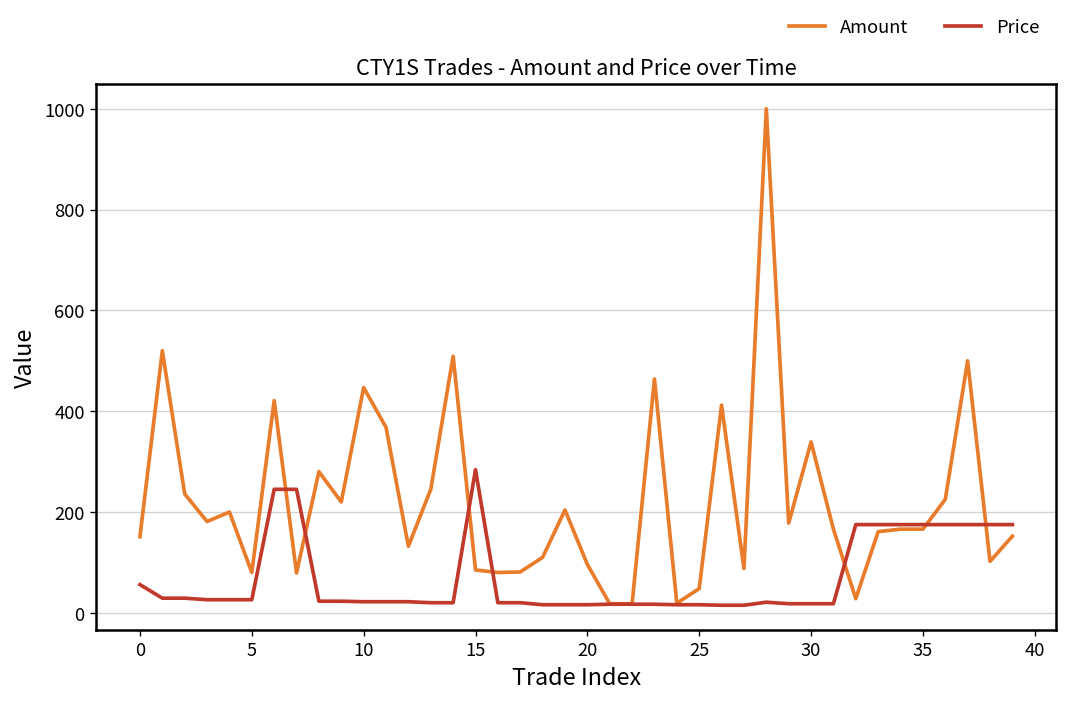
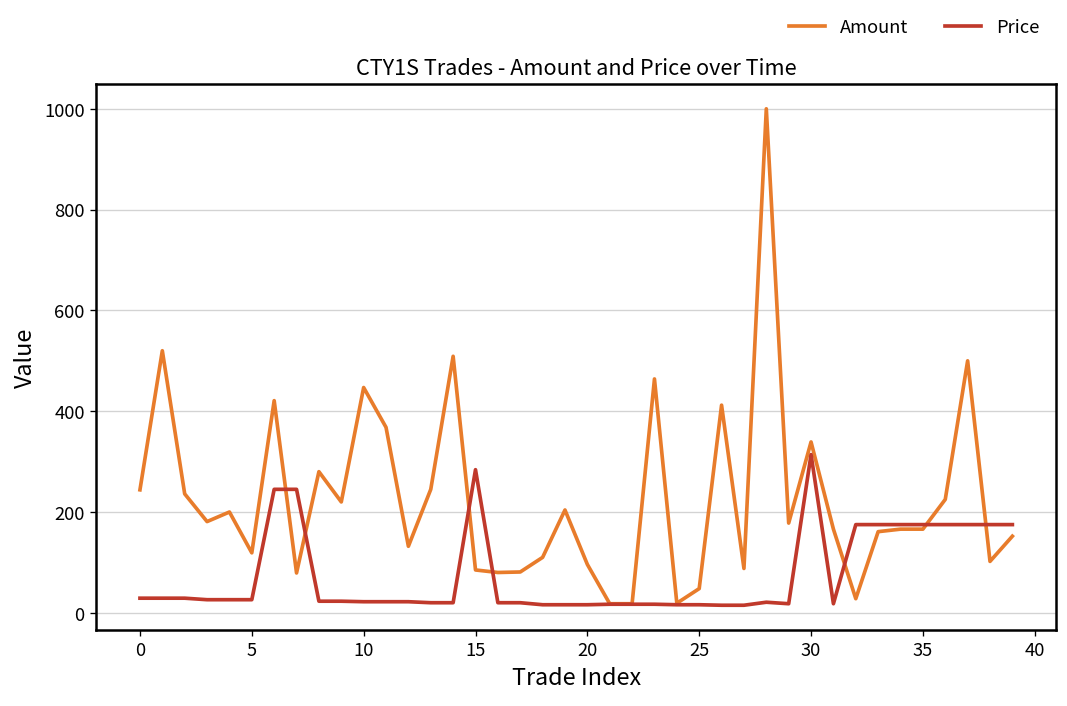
Amount, 0: 150 -> 240
Price, 0: 60 -> 30
Amount, 5: 80 -> 120
Price, 30: 20 -> 310
